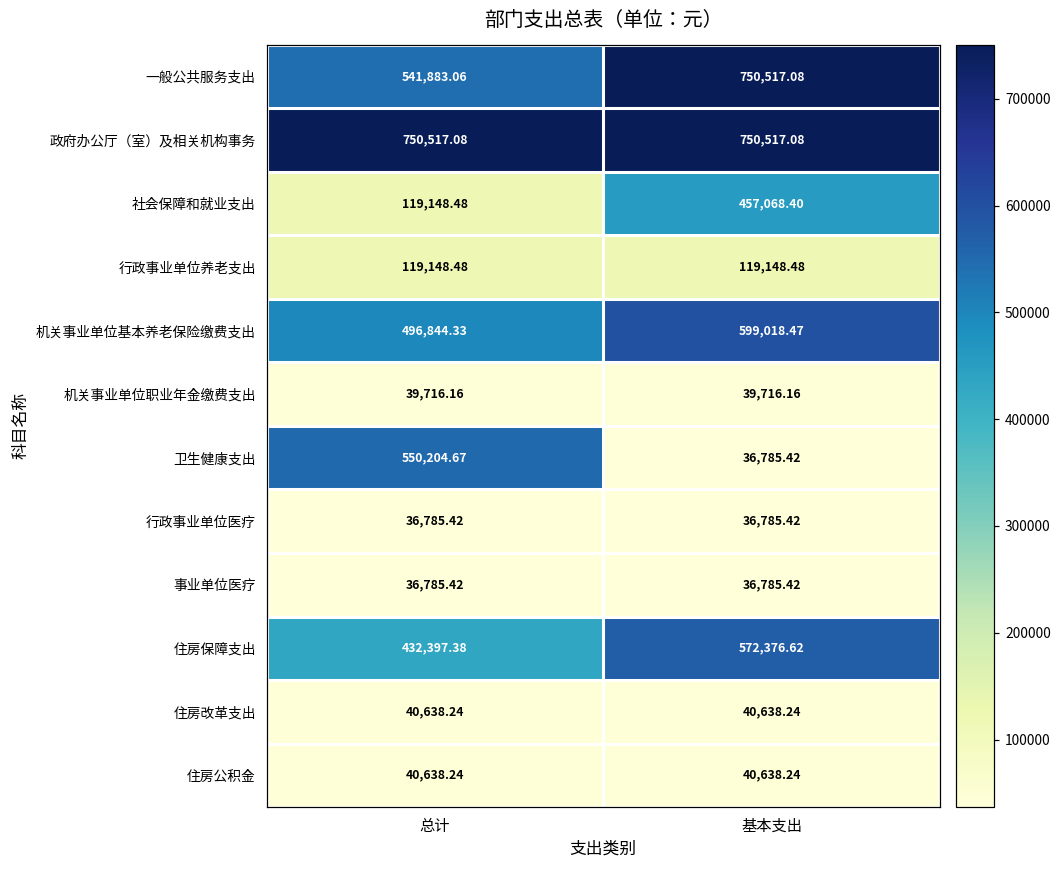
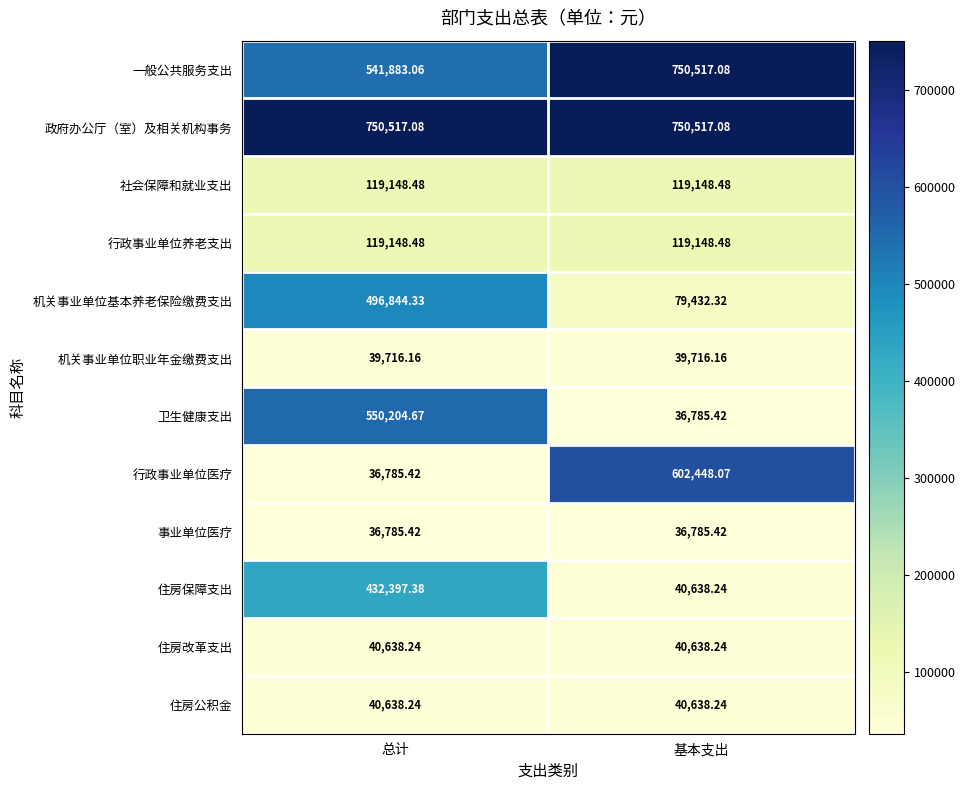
社会保障和就业支出, 基本支出: 457,068.40 -> 119,148.48
机关事业单位基本养老保险缴费支出, 基本支出: 599,018.47 -> 79,432.32
行政事业单位医疗, 基本支出: 36,785.42 -> 602,448.07
住房保障支出, 基本支出: 572,376.62 -> 40,638.24
